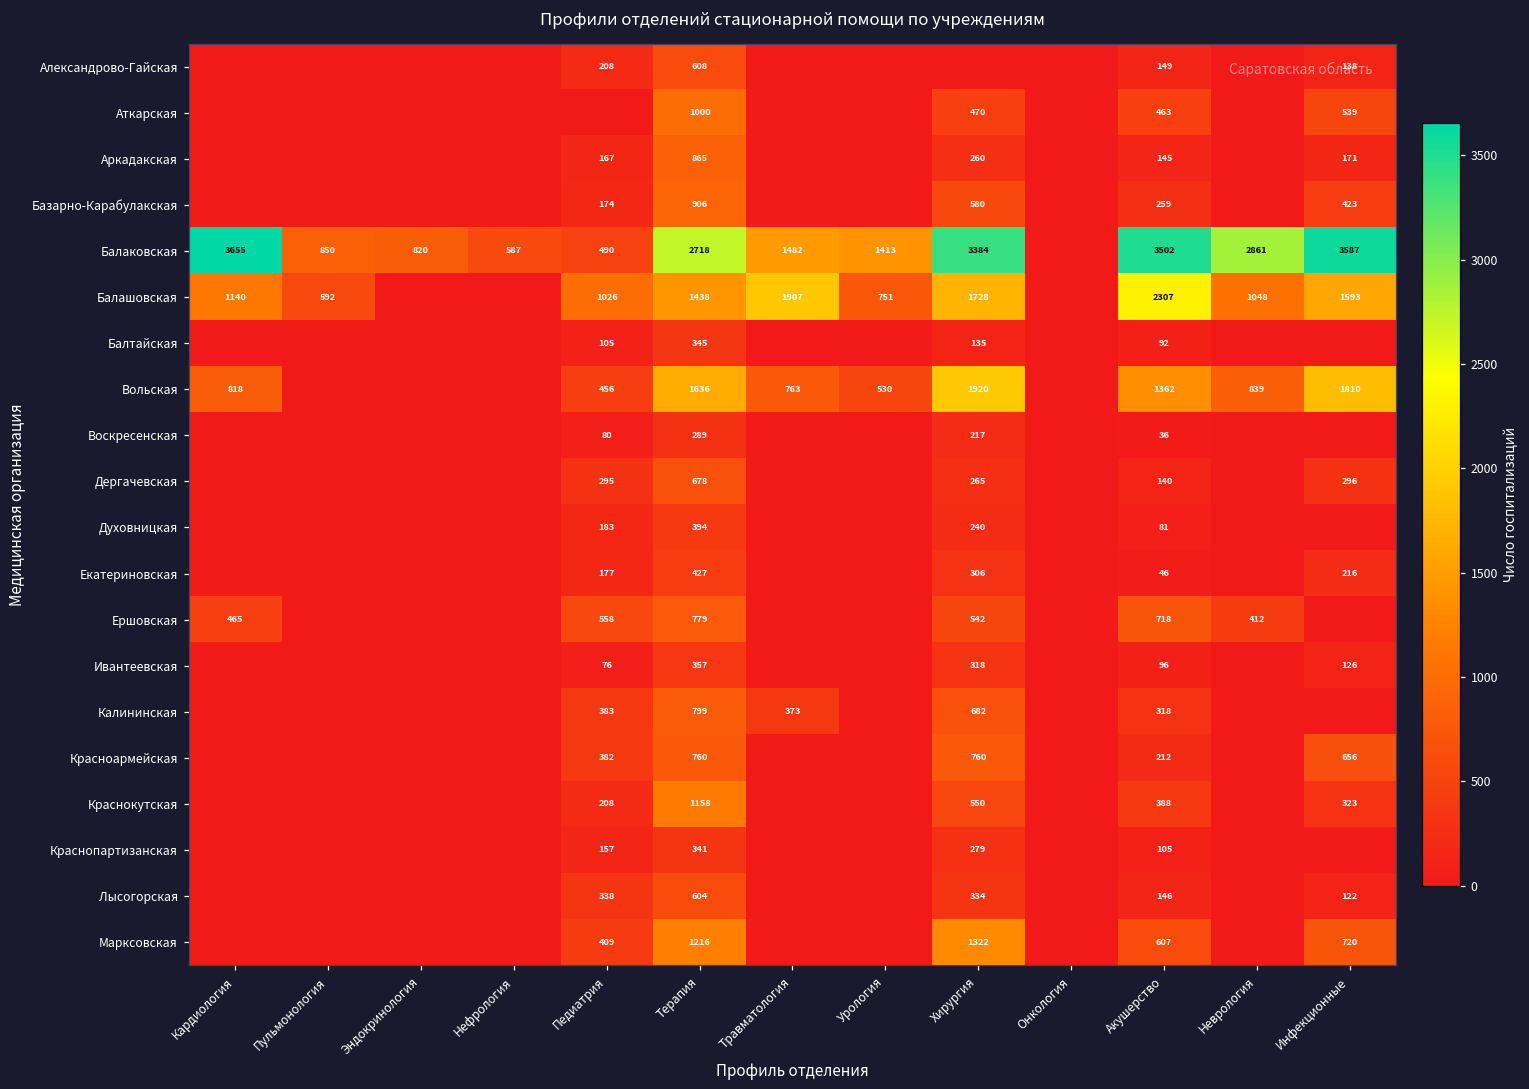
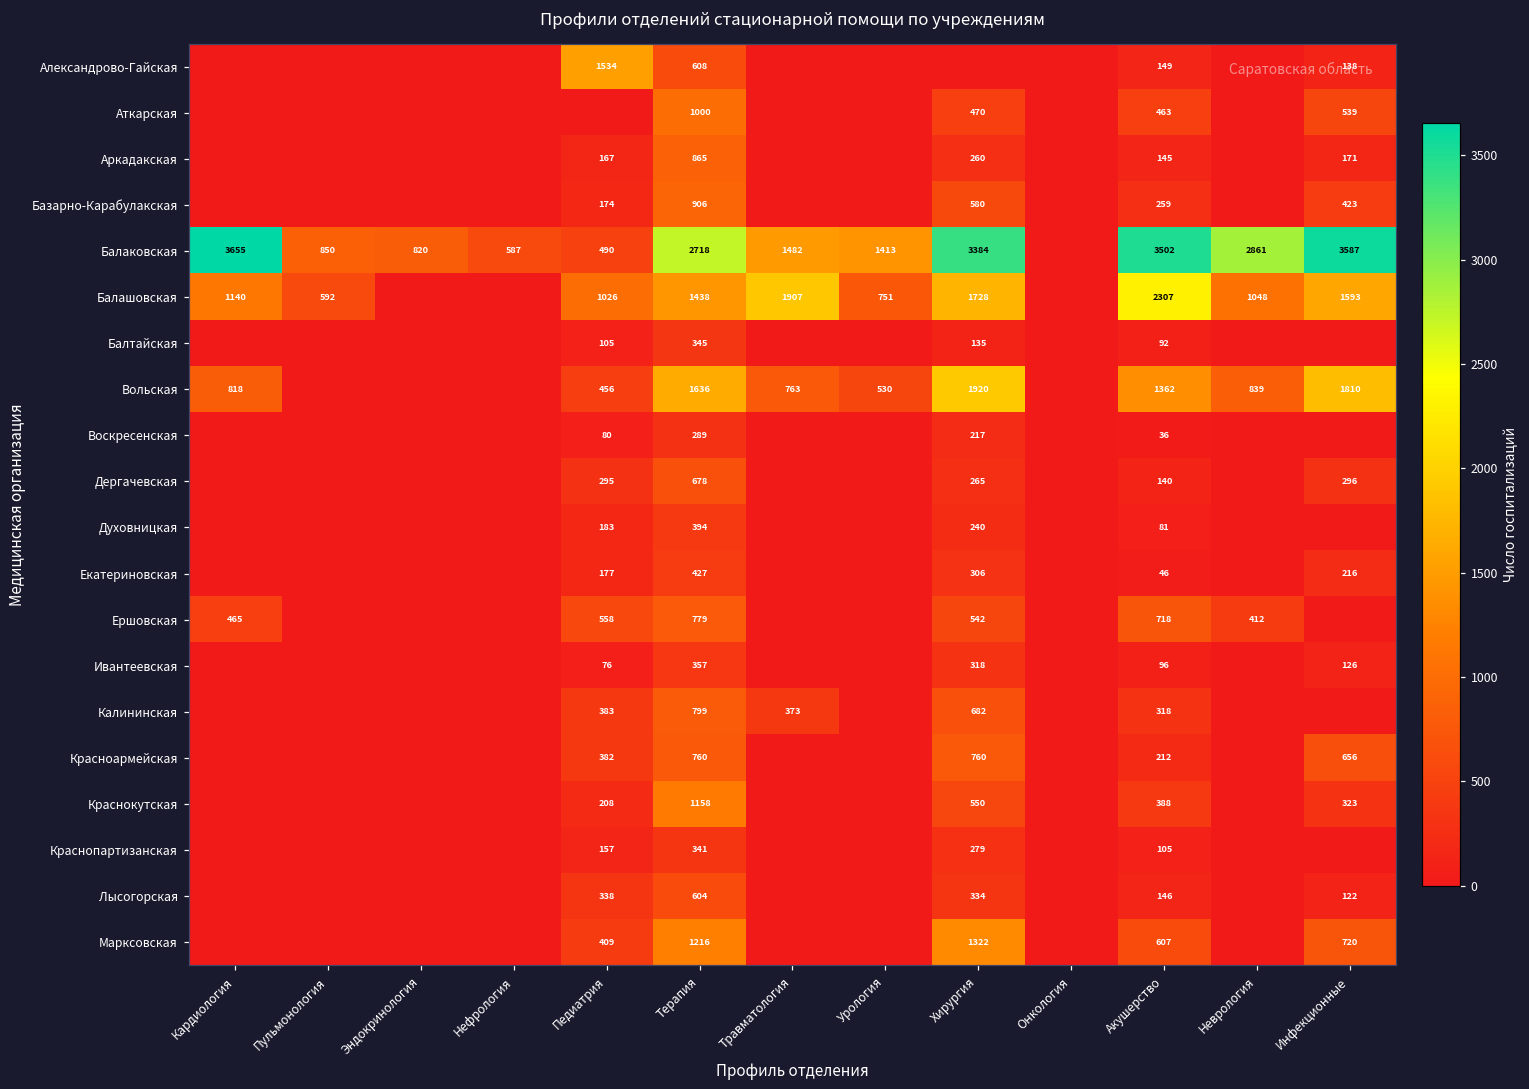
Александрово-Гайская, Педиатрия: 208 -> 1534
